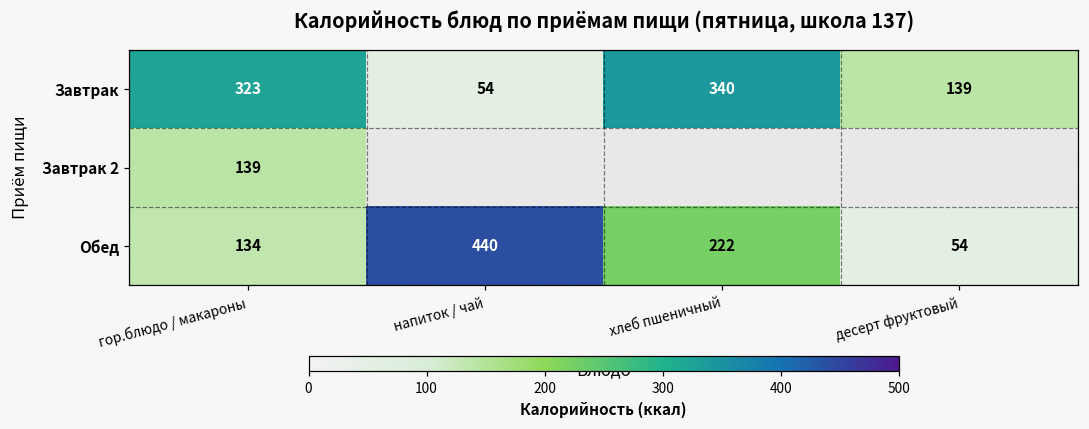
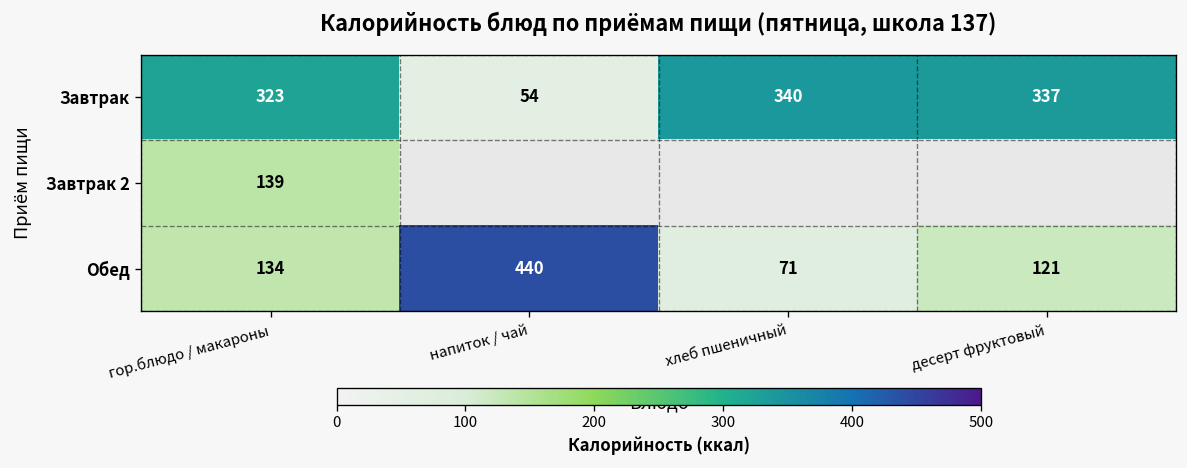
Завтрак, десерт фруктовый: 139 -> 337
Обед, хлеб пшеничный: 222 -> 71
Обед, десерт фруктовый: 54 -> 121
